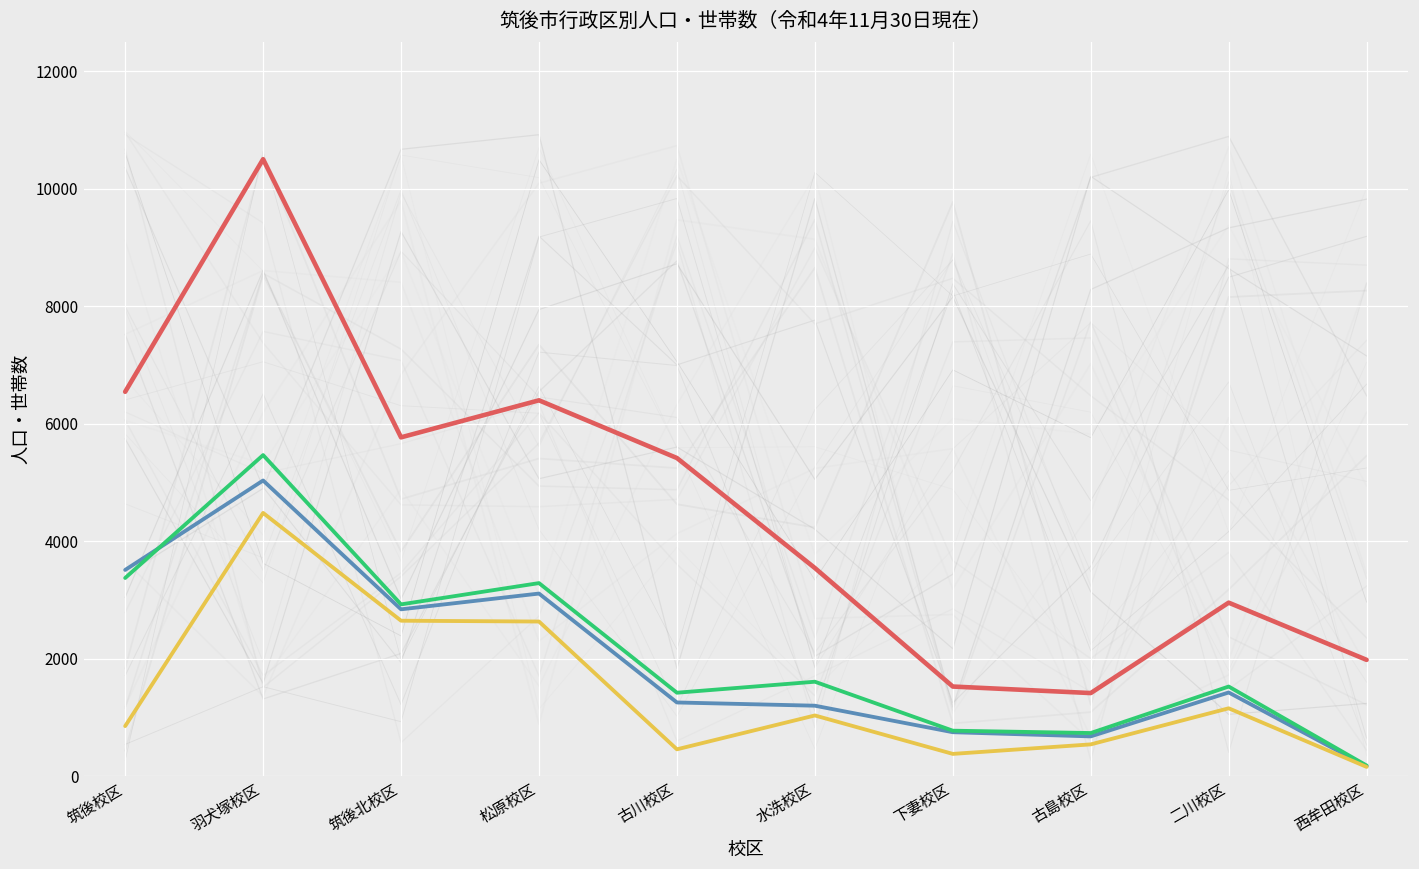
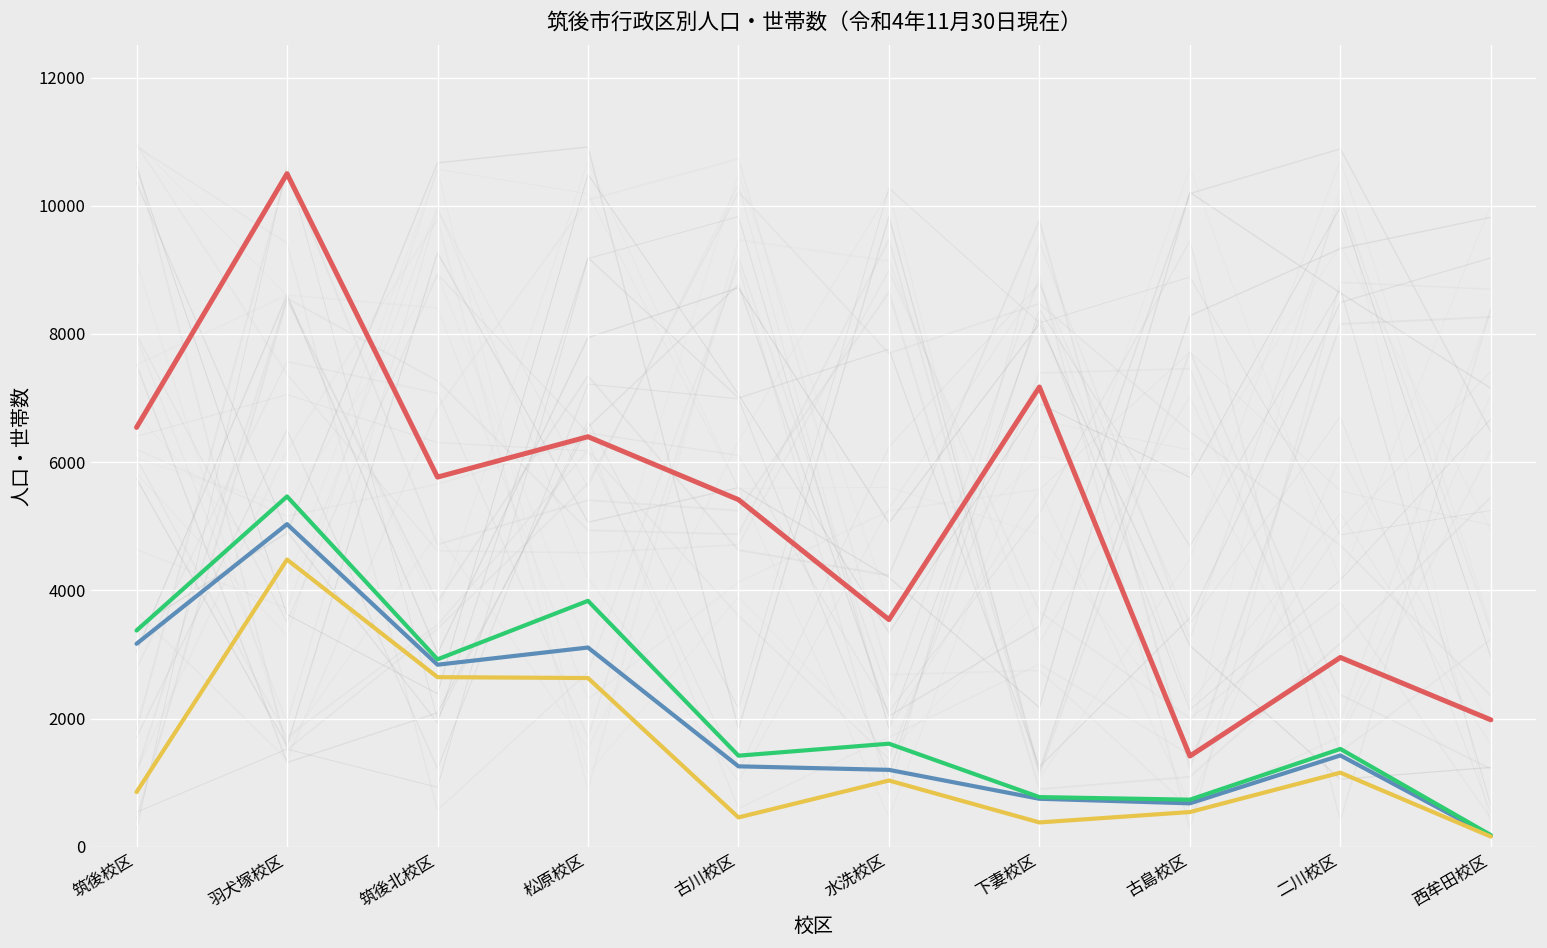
男, 筑後校区: 3500 -> 3200
女, 松原校区: 3300 -> 3800
計, 下妻校区: 1500 -> 7200
